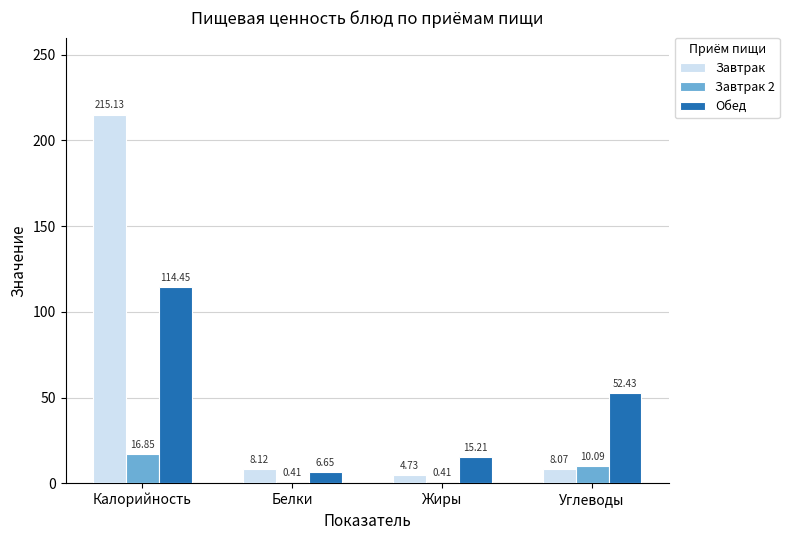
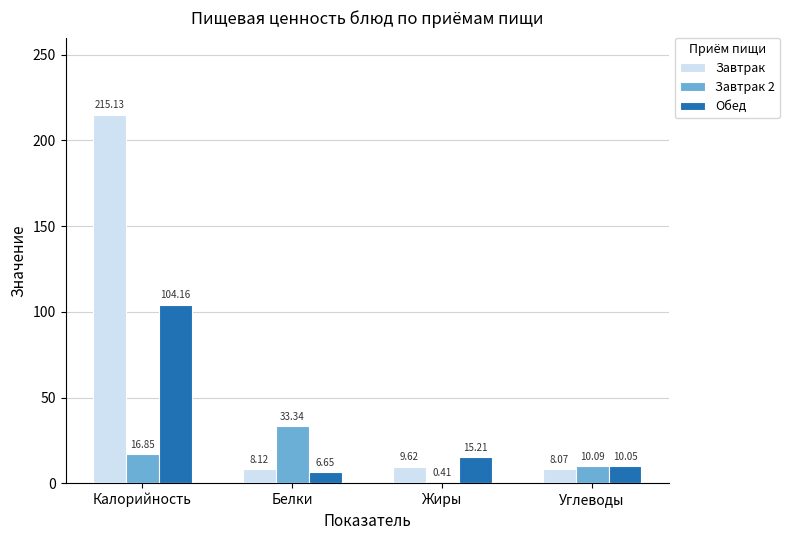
Обед, Калорийность: 114.45 -> 104.16
Завтрак 2, Белки: 0.41 -> 33.34
Завтрак, Жиры: 4.73 -> 9.62
Обед, Углеводы: 52.43 -> 10.05
